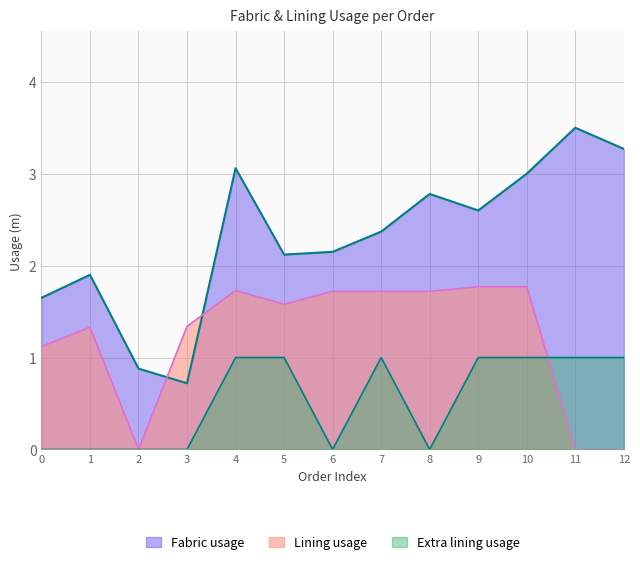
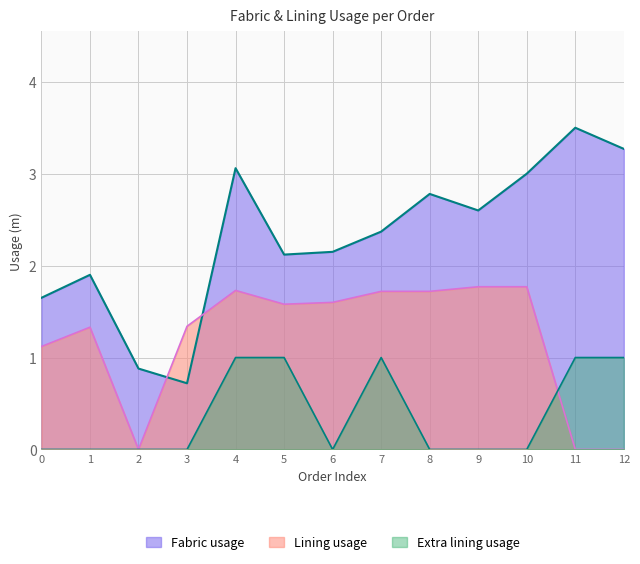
Lining usage, 6: 1.7 -> 1.6
Extra lining usage, 9: 1 -> 0
Extra lining usage, 10: 1 -> 0
